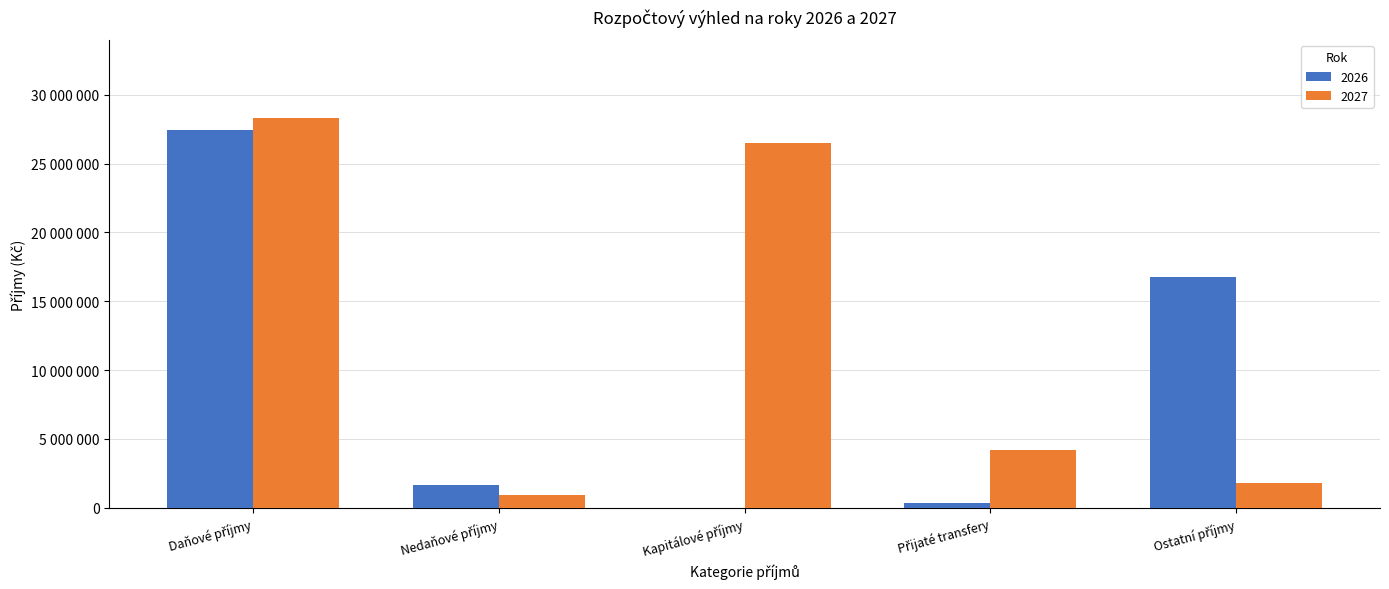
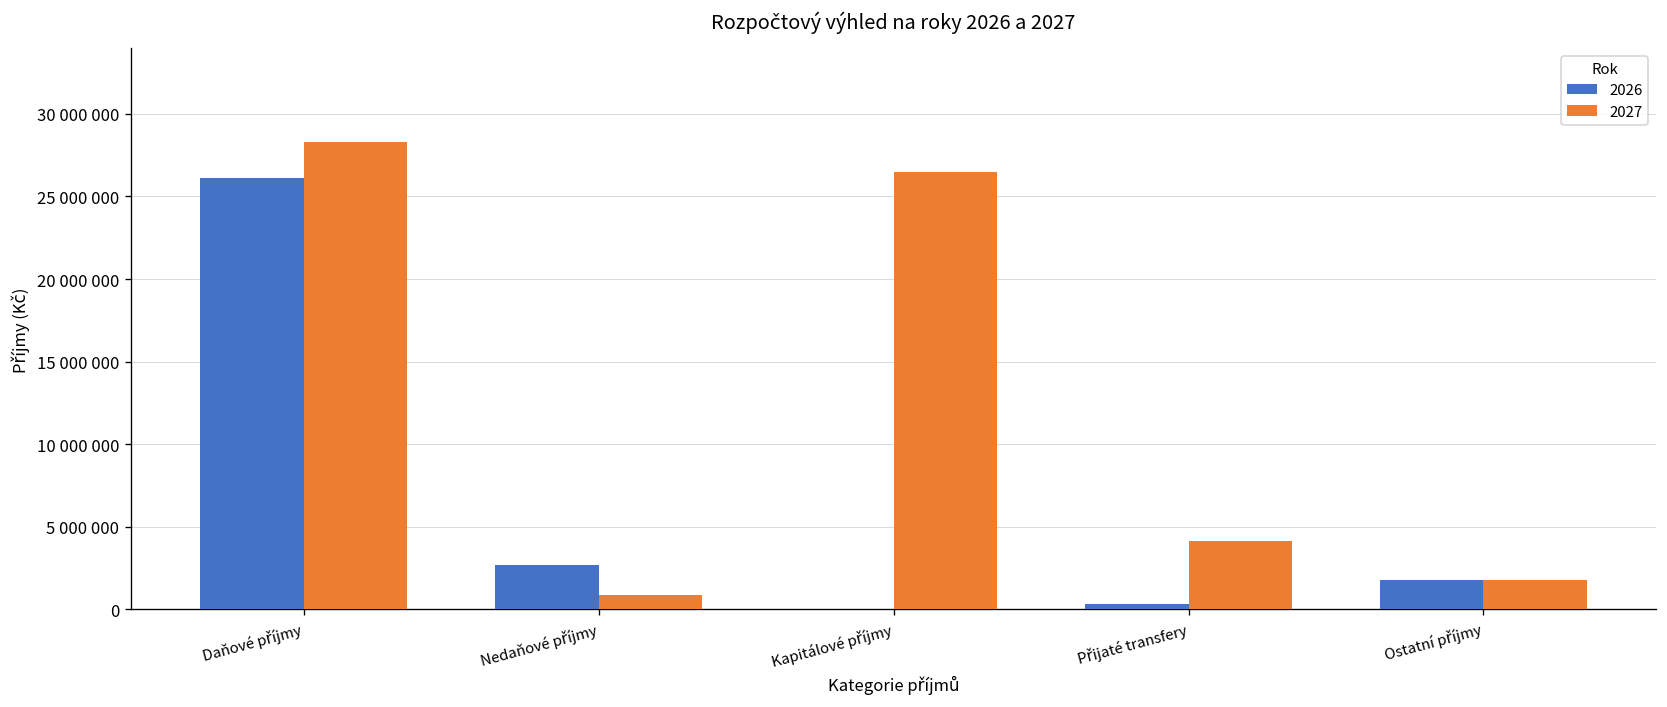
2026, Daňové příjmy: 27400000 -> 26100000
2026, Nedaňové příjmy: 1700000 -> 2700000
2026, Ostatní příjmy: 16800000 -> 1800000
